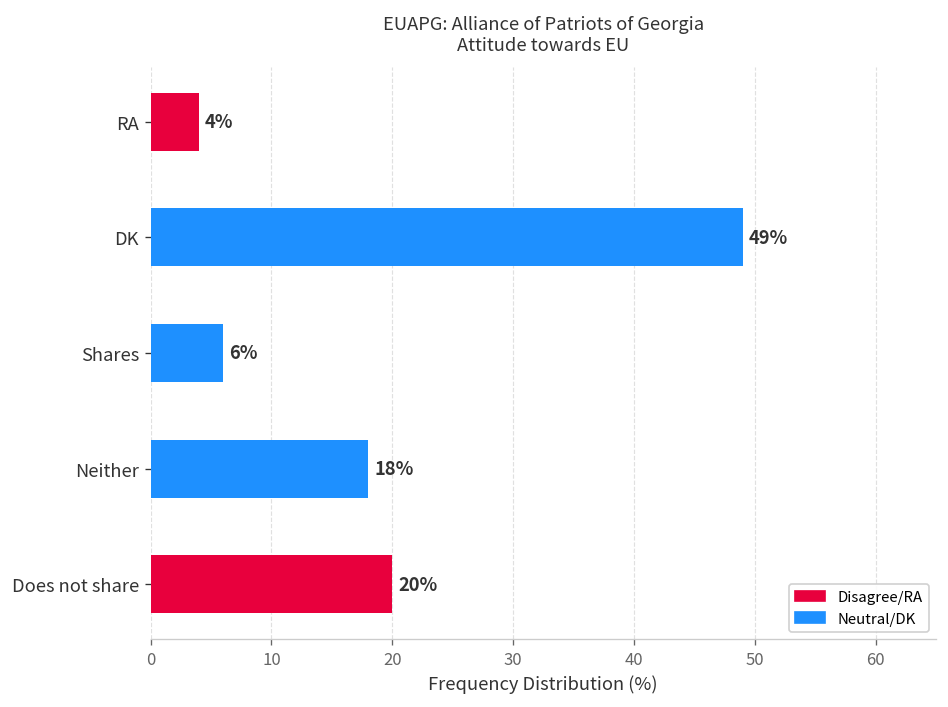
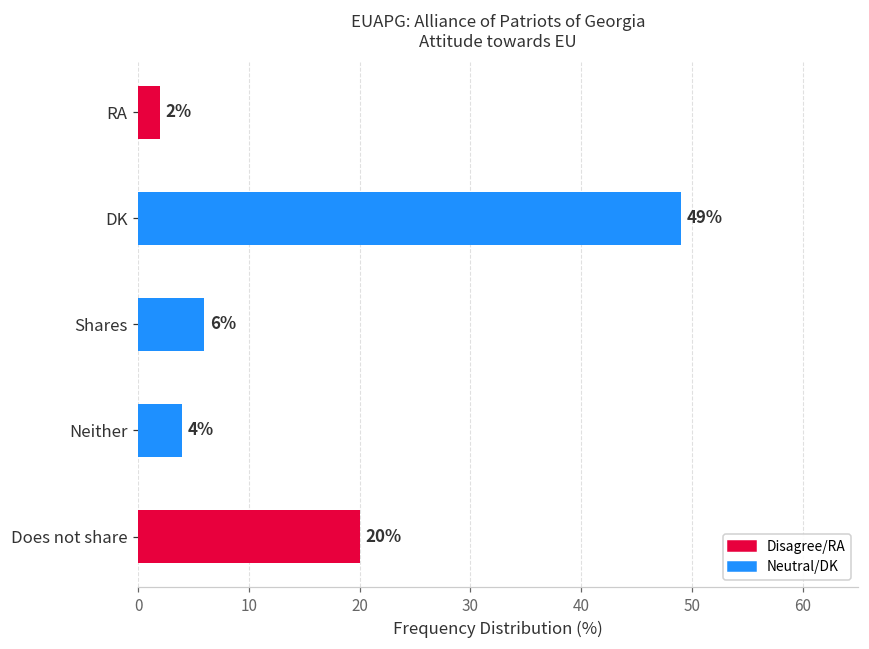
RA: 4% -> 2%
Neither: 18% -> 4%
